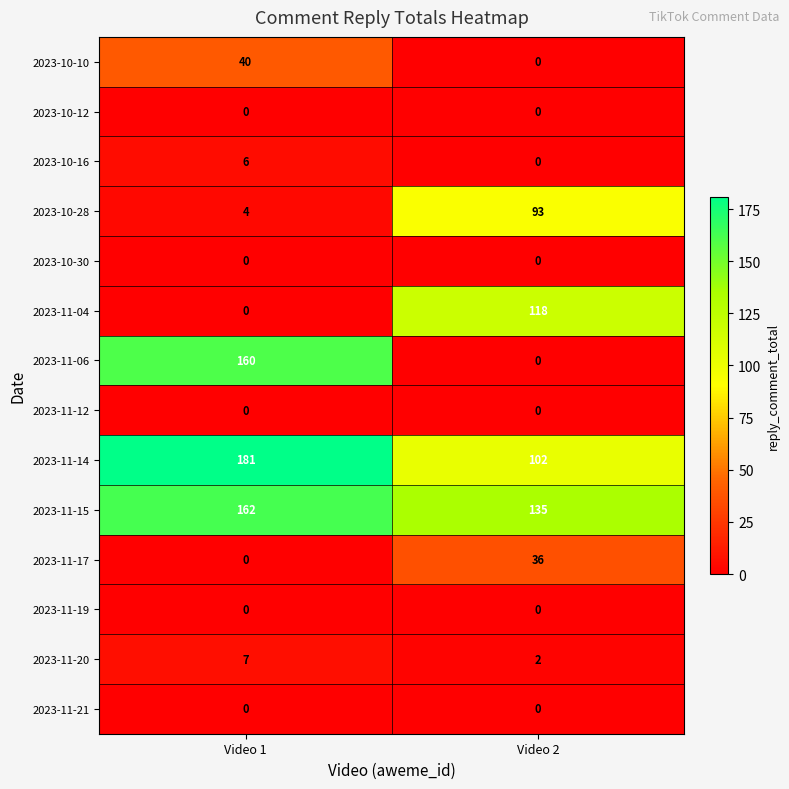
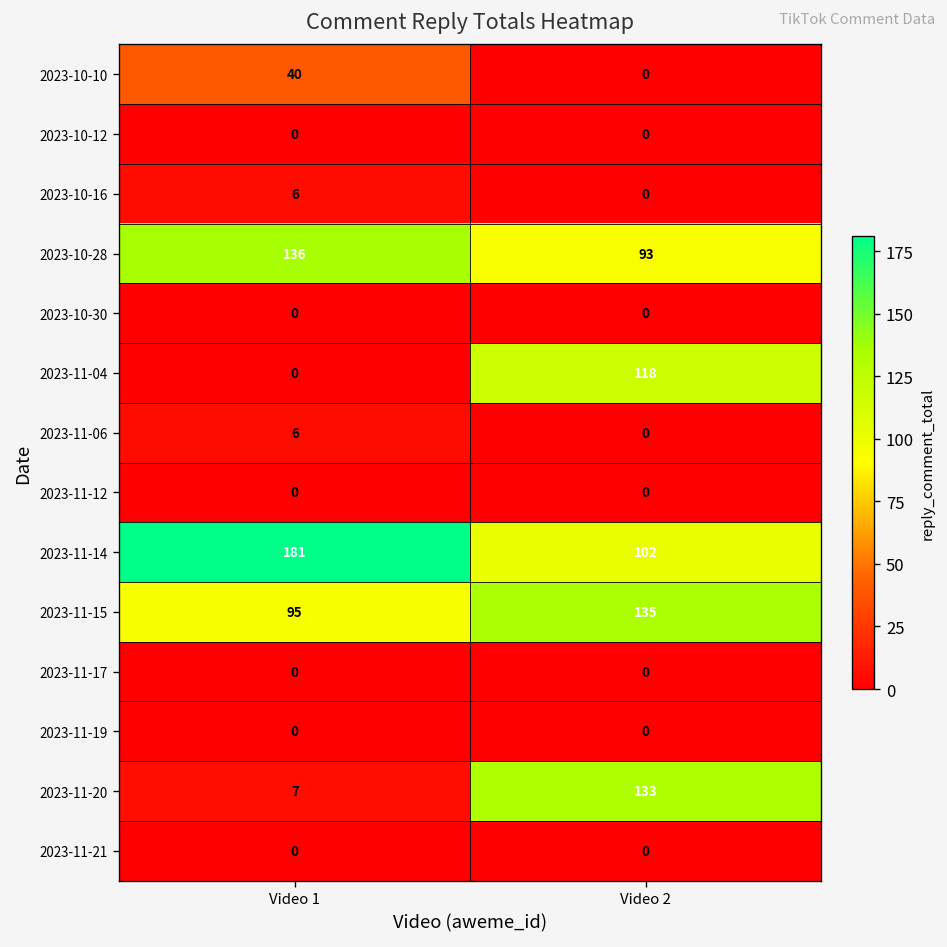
2023-10-28, Video 1: 4 -> 136
2023-11-06, Video 1: 160 -> 6
2023-11-15, Video 1: 162 -> 95
2023-11-17, Video 2: 36 -> 0
2023-11-20, Video 2: 2 -> 133
